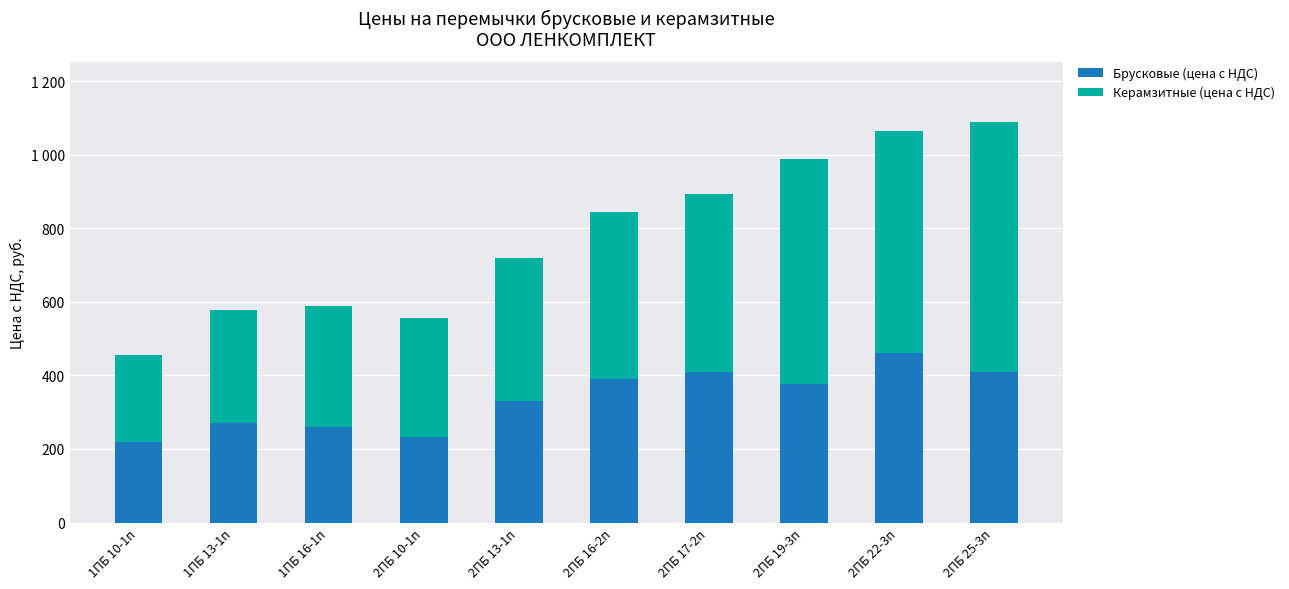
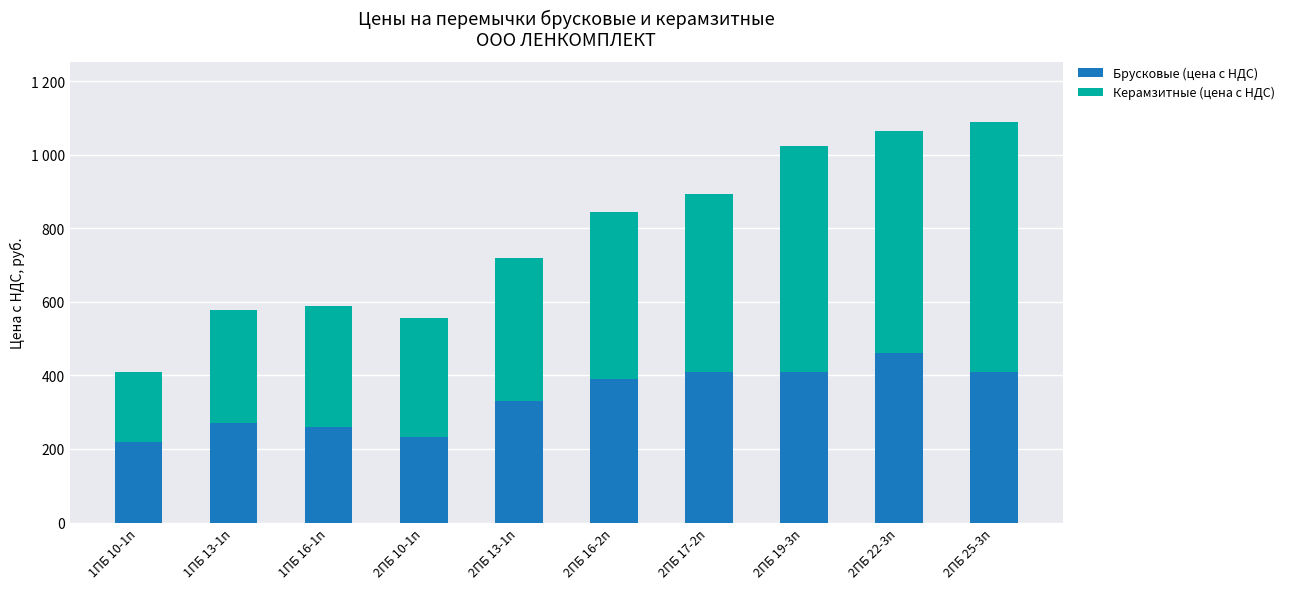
Керамзитные (цена с НДС), 1ПБ 10-1п: 240 -> 190
Брусковые (цена с НДС), 2ПБ 19-3п: 380 -> 410
